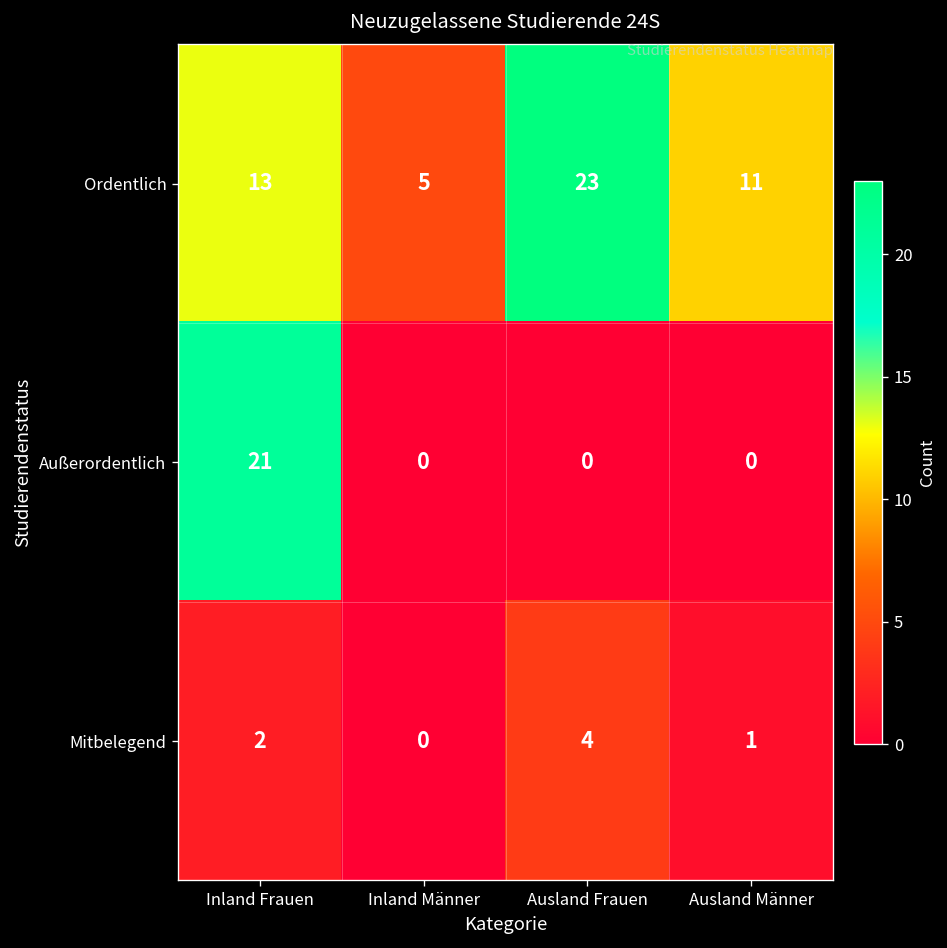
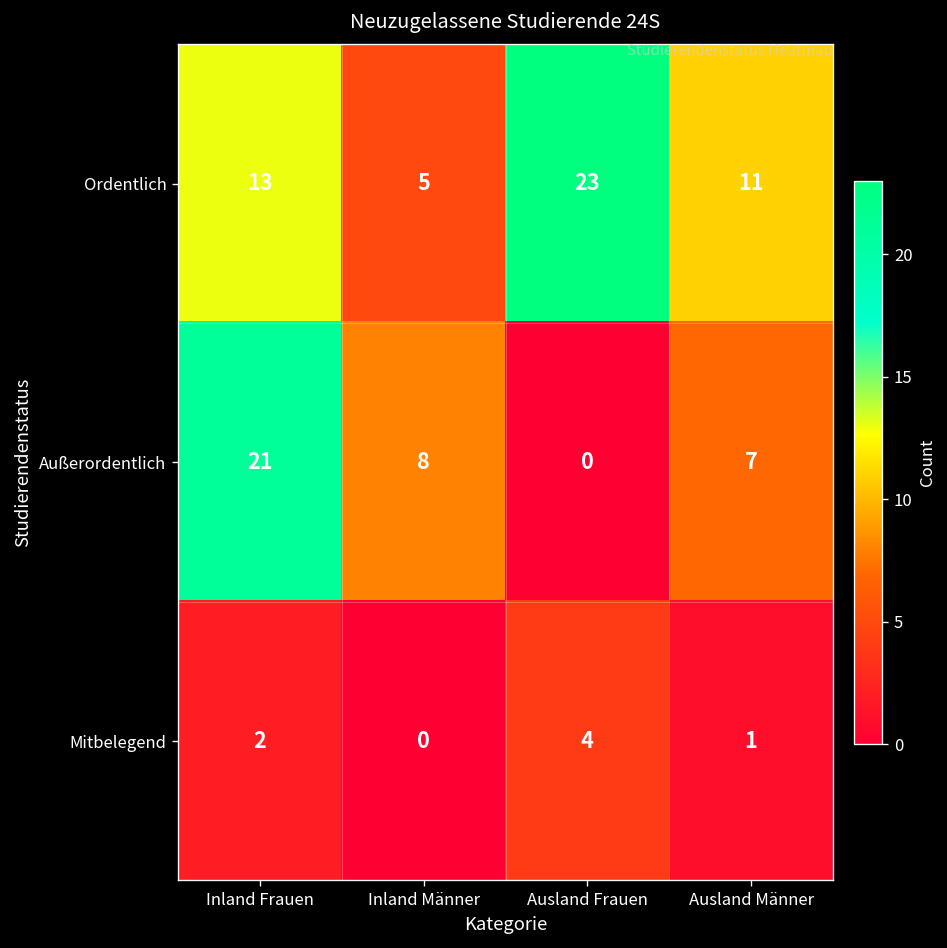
Außerordentlich, Inland Männer: 0 -> 8
Außerordentlich, Ausland Männer: 0 -> 7
